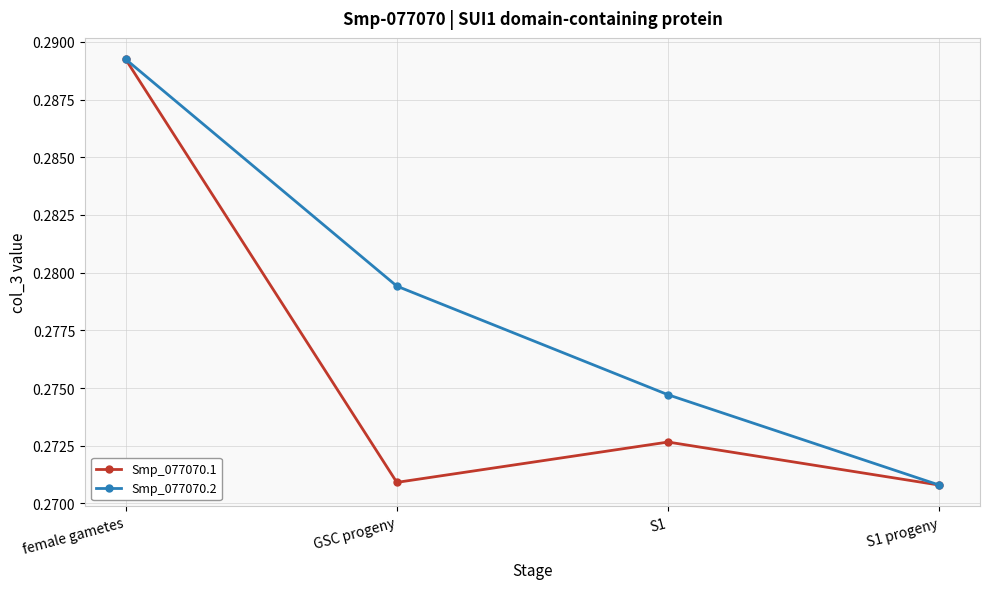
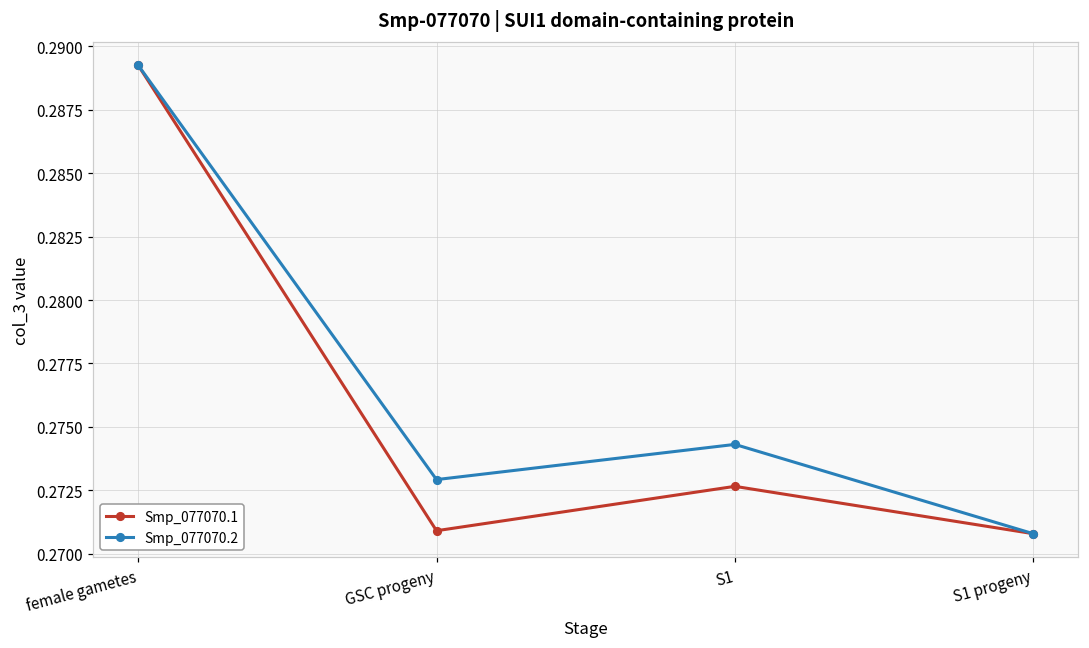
Smp_077070.2, GSC progeny: 0.2794 -> 0.2729
Smp_077070.2, S1: 0.2747 -> 0.2743
